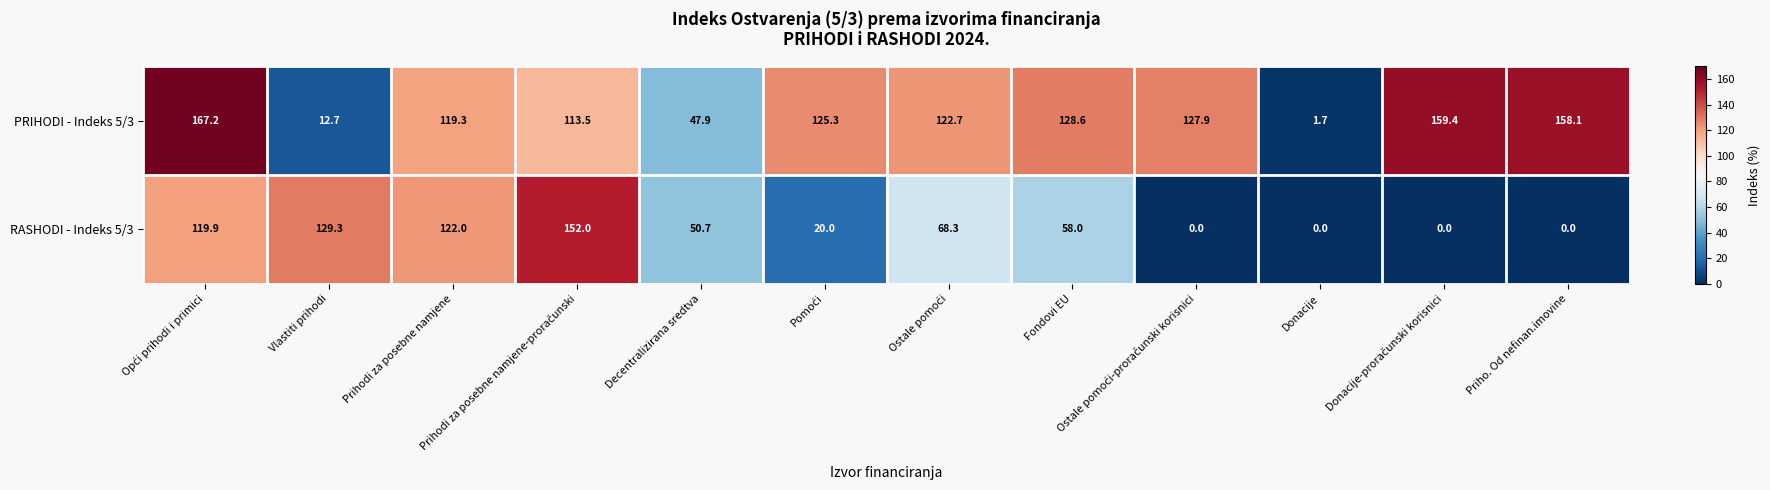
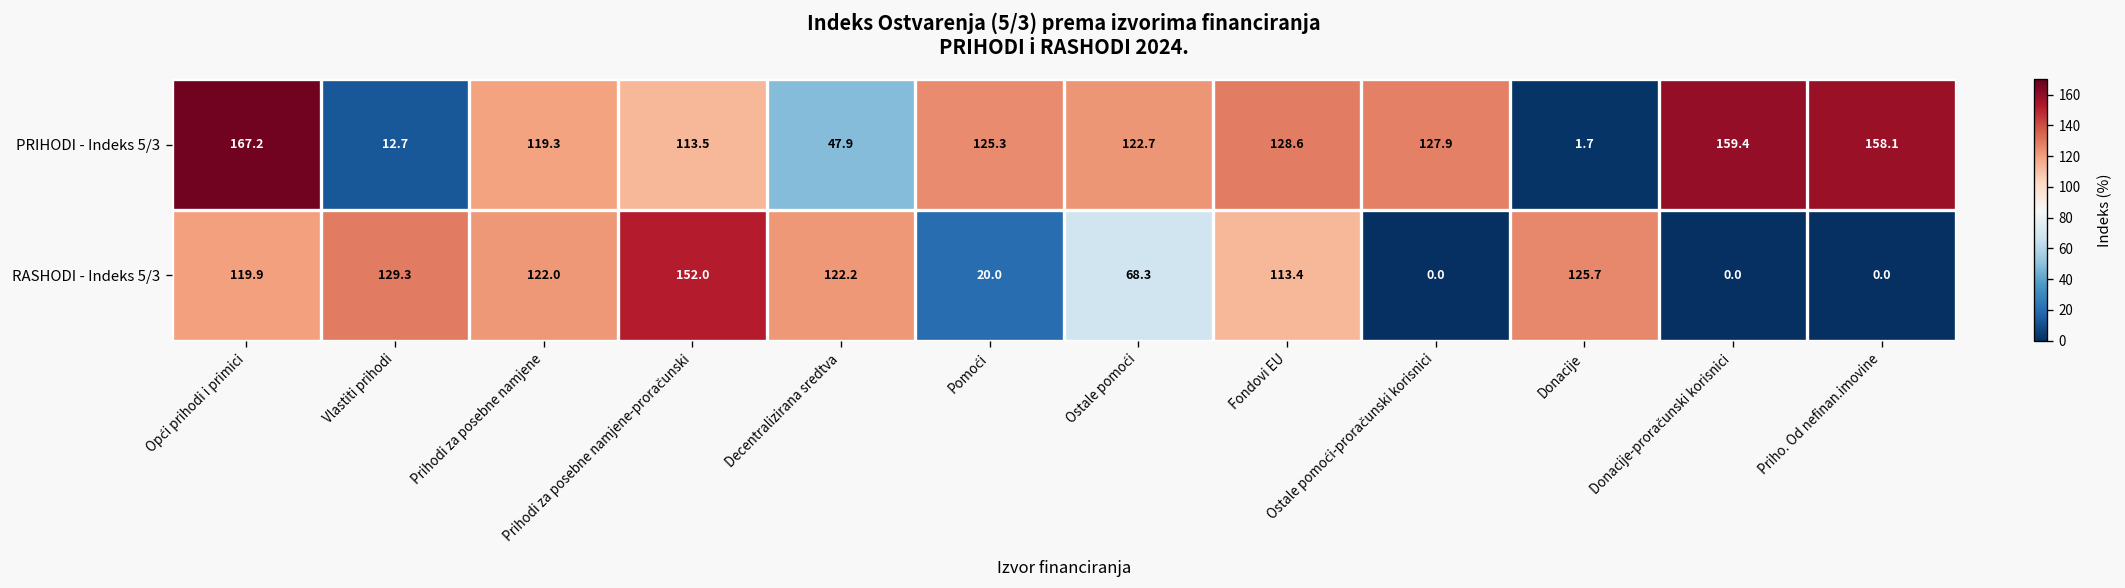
RASHODI - Indeks 5/3, Decentralizirana sredtva: 50.7 -> 122.2
RASHODI - Indeks 5/3, Fondovi EU: 58.0 -> 113.4
RASHODI - Indeks 5/3, Donacije: 0.0 -> 125.7
